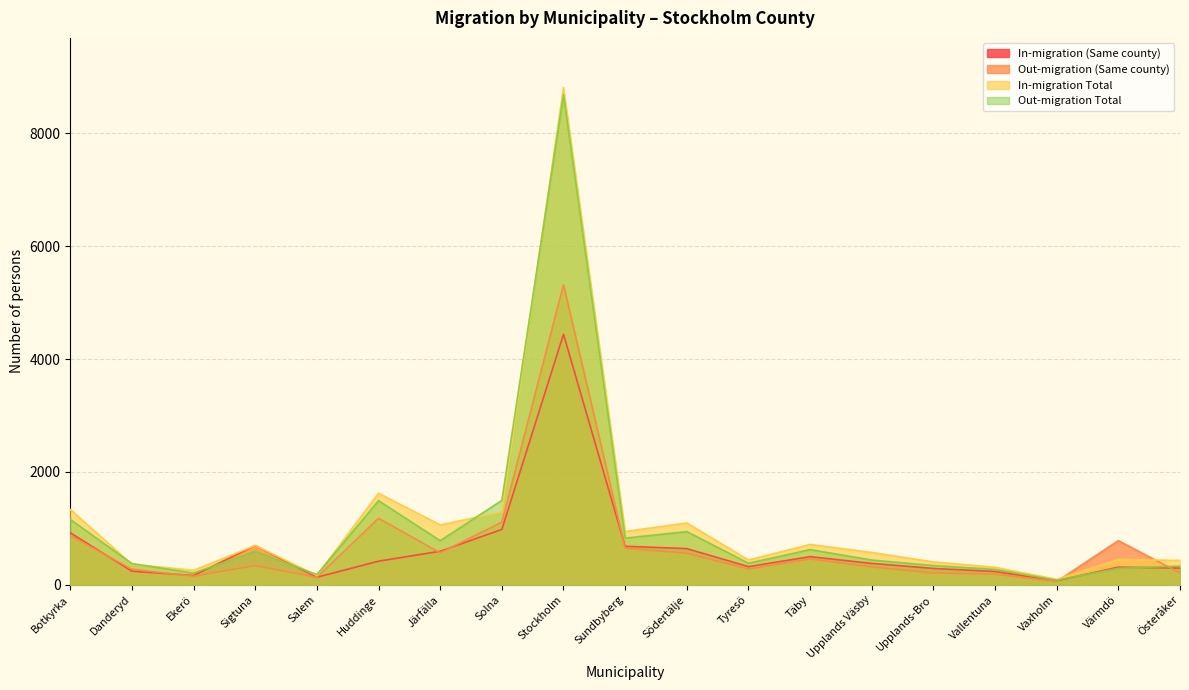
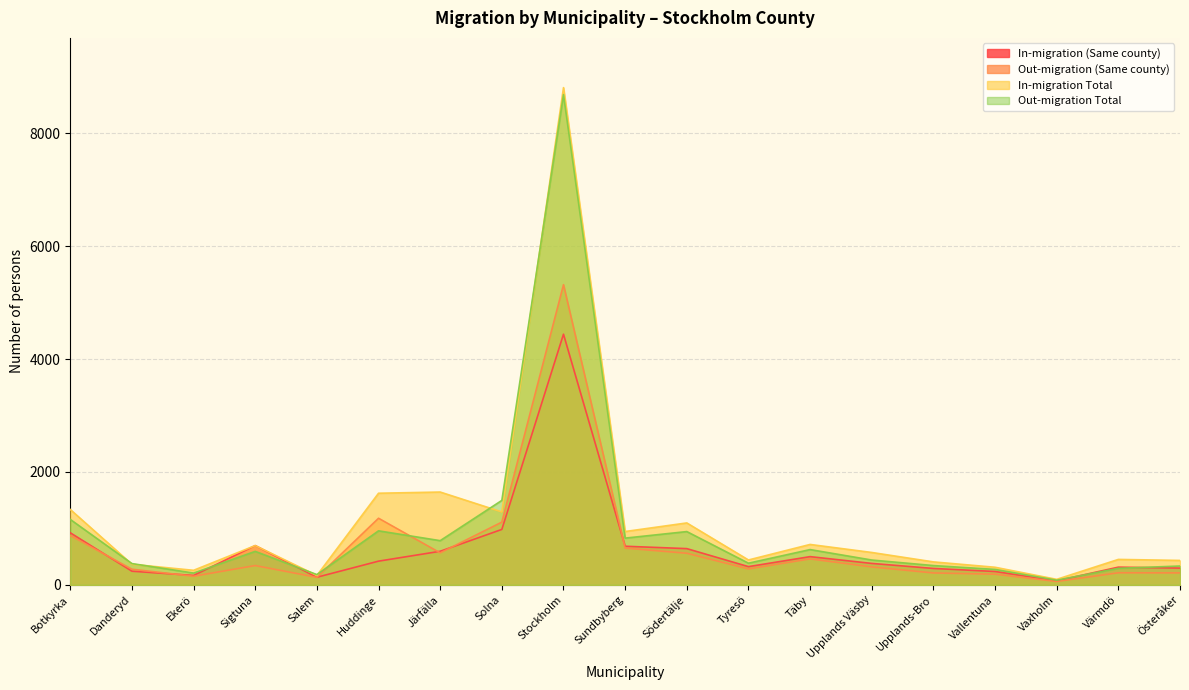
Out-migration Total, Huddinge: 1500 -> 1000
In-migration Total, Järfälla: 1100 -> 1600
Out-migration (Same county), Värmdö: 800 -> 200
